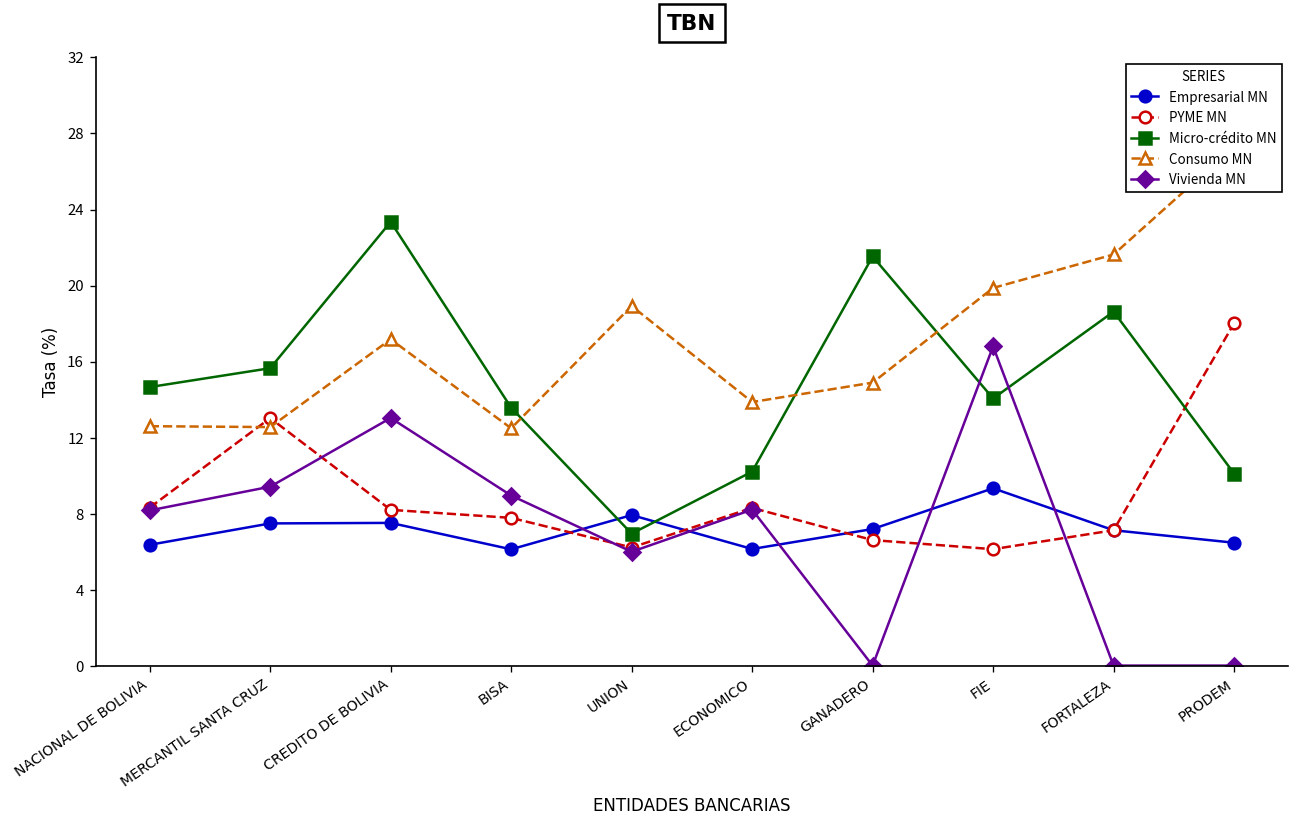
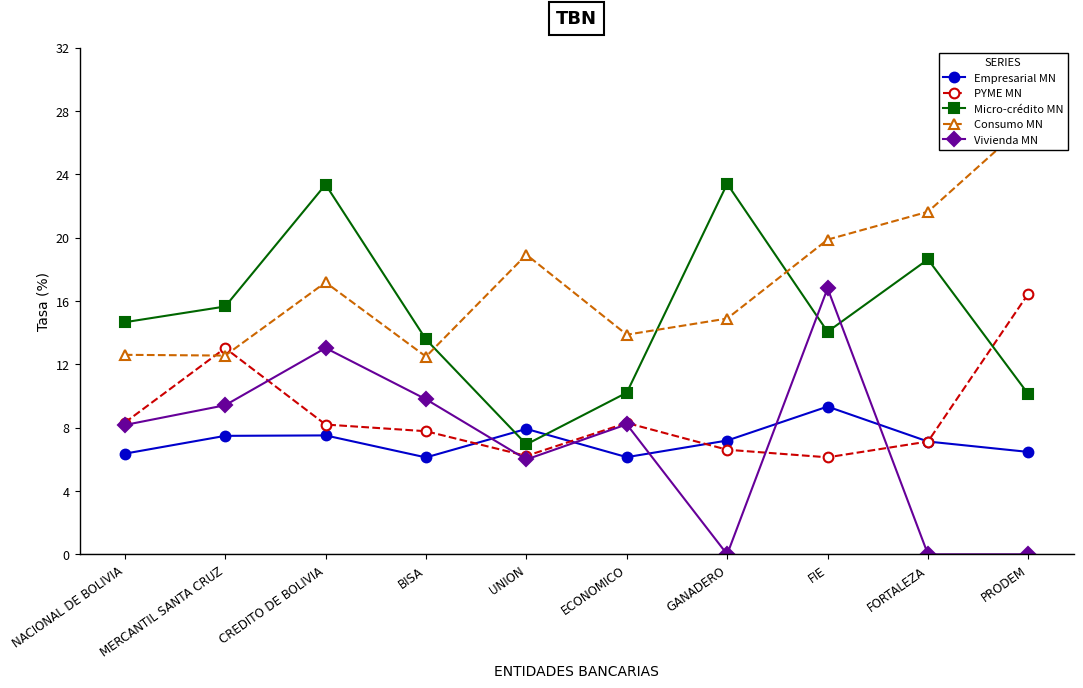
Vivienda MN, BISA: 8.9 -> 9.8
Micro-crédito MN, GANADERO: 21.5 -> 23.4
PYME MN, PRODEM: 18.0 -> 16.5
